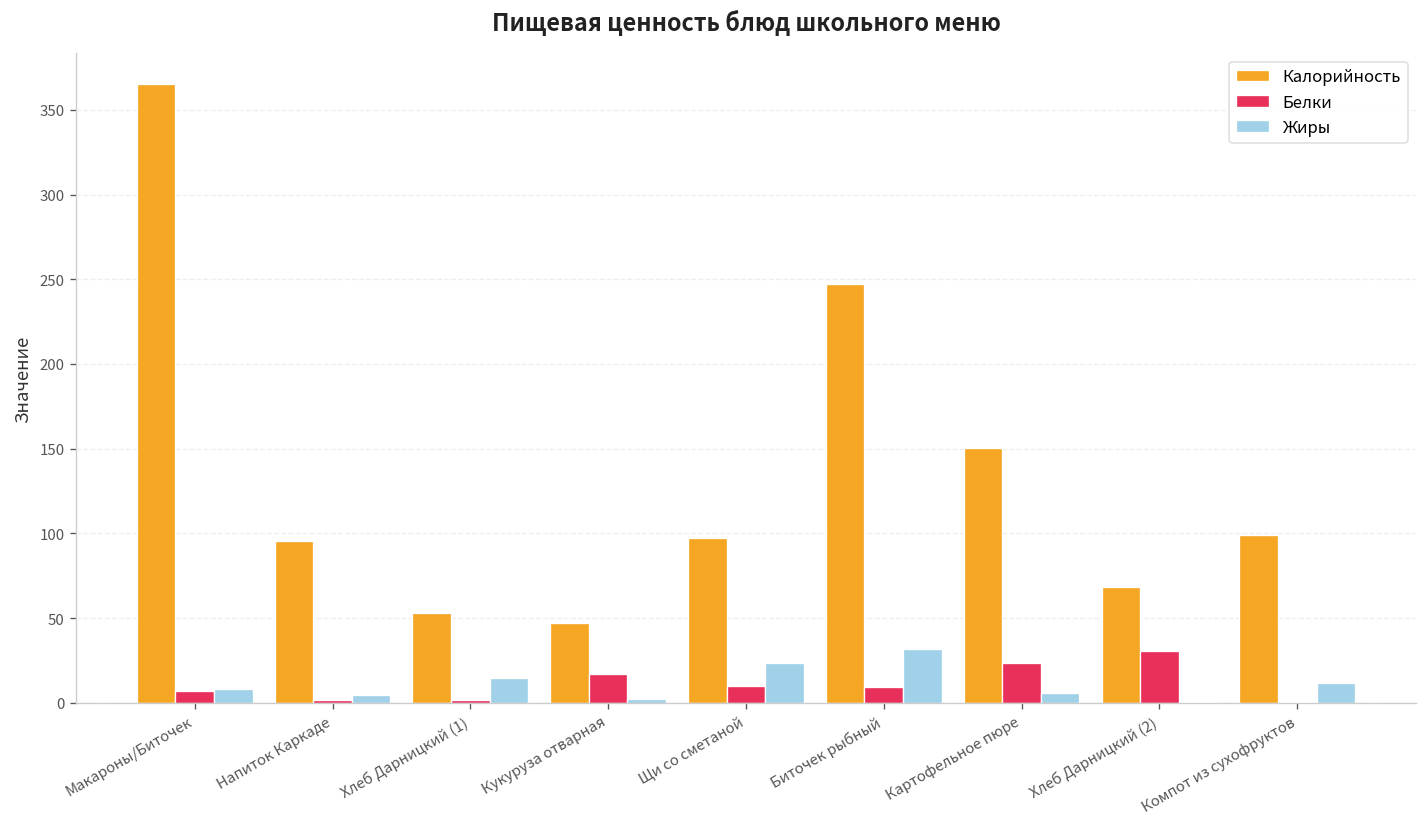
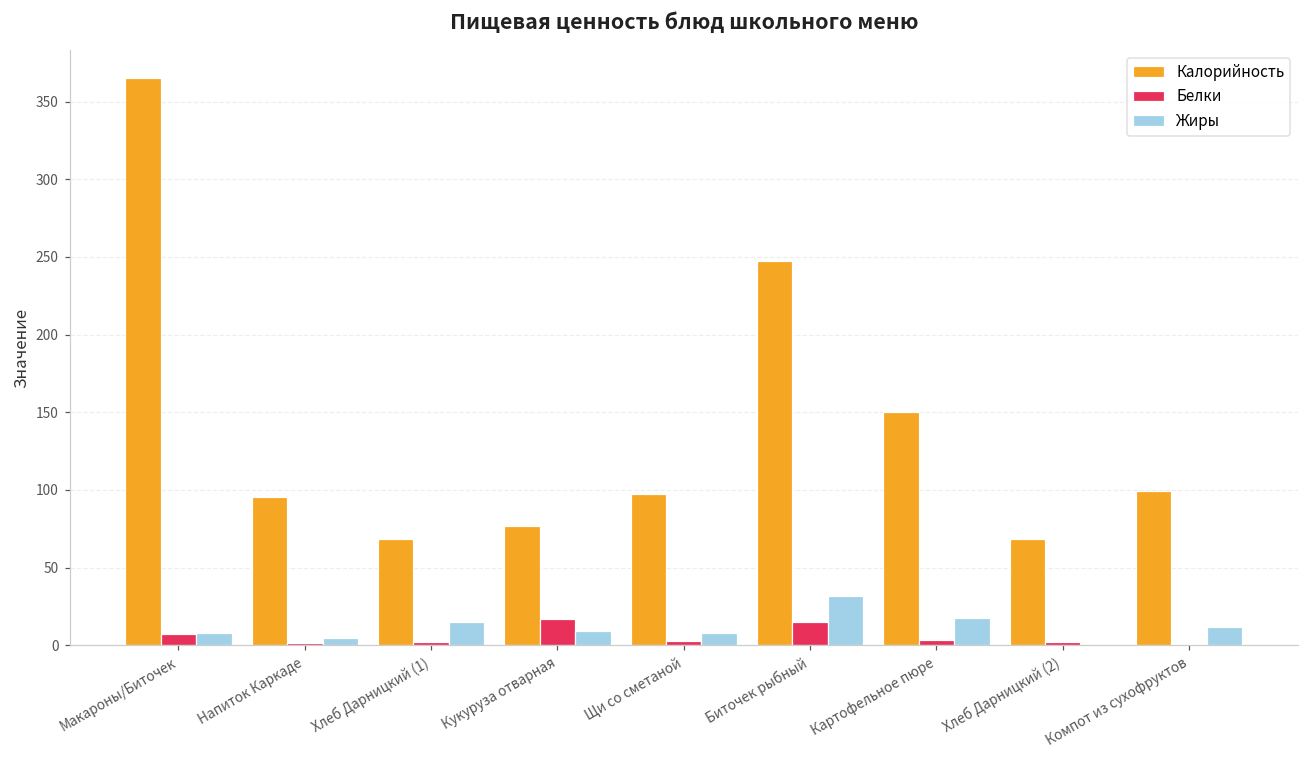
Калорийность, Хлеб Дарницкий (1): 53 -> 68
Калорийность, Кукуруза отварная: 47 -> 77
Жиры, Кукуруза отварная: 2 -> 9
Белки, Щи со сметаной: 10 -> 3
Жиры, Щи со сметаной: 24 -> 8
Белки, Биточек рыбный: 9 -> 15
Белки, Картофельное пюре: 23 -> 3
Жиры, Картофельное пюре: 6 -> 18
Белки, Хлеб Дарницкий (2): 31 -> 2
